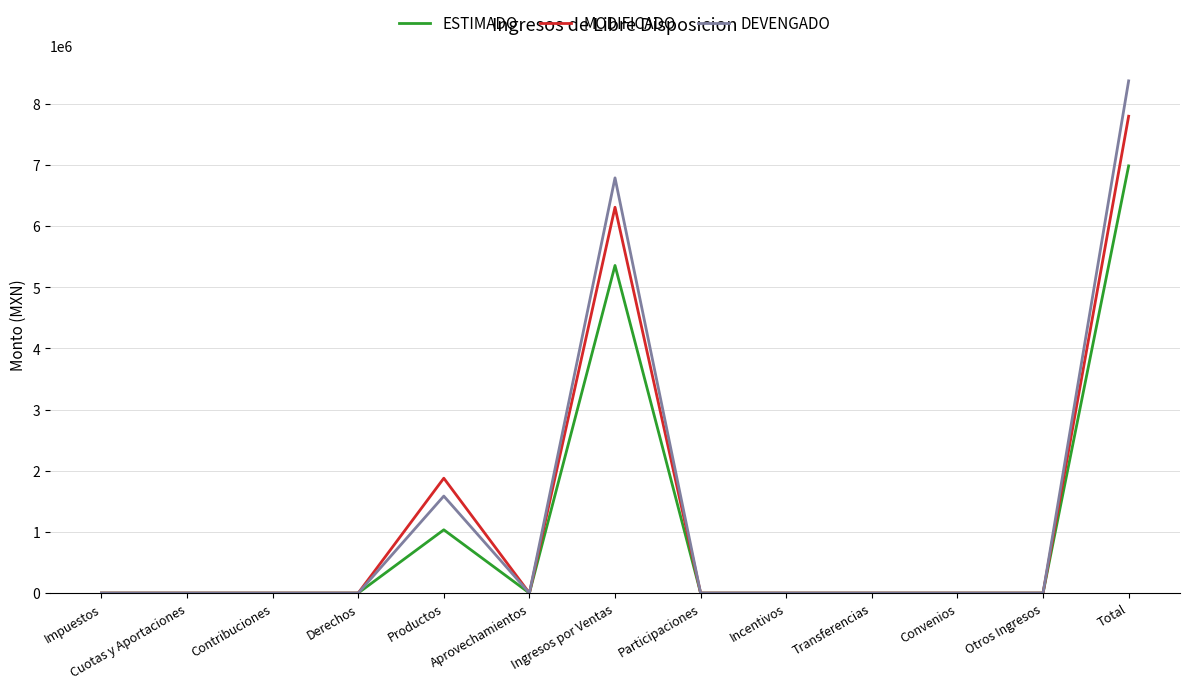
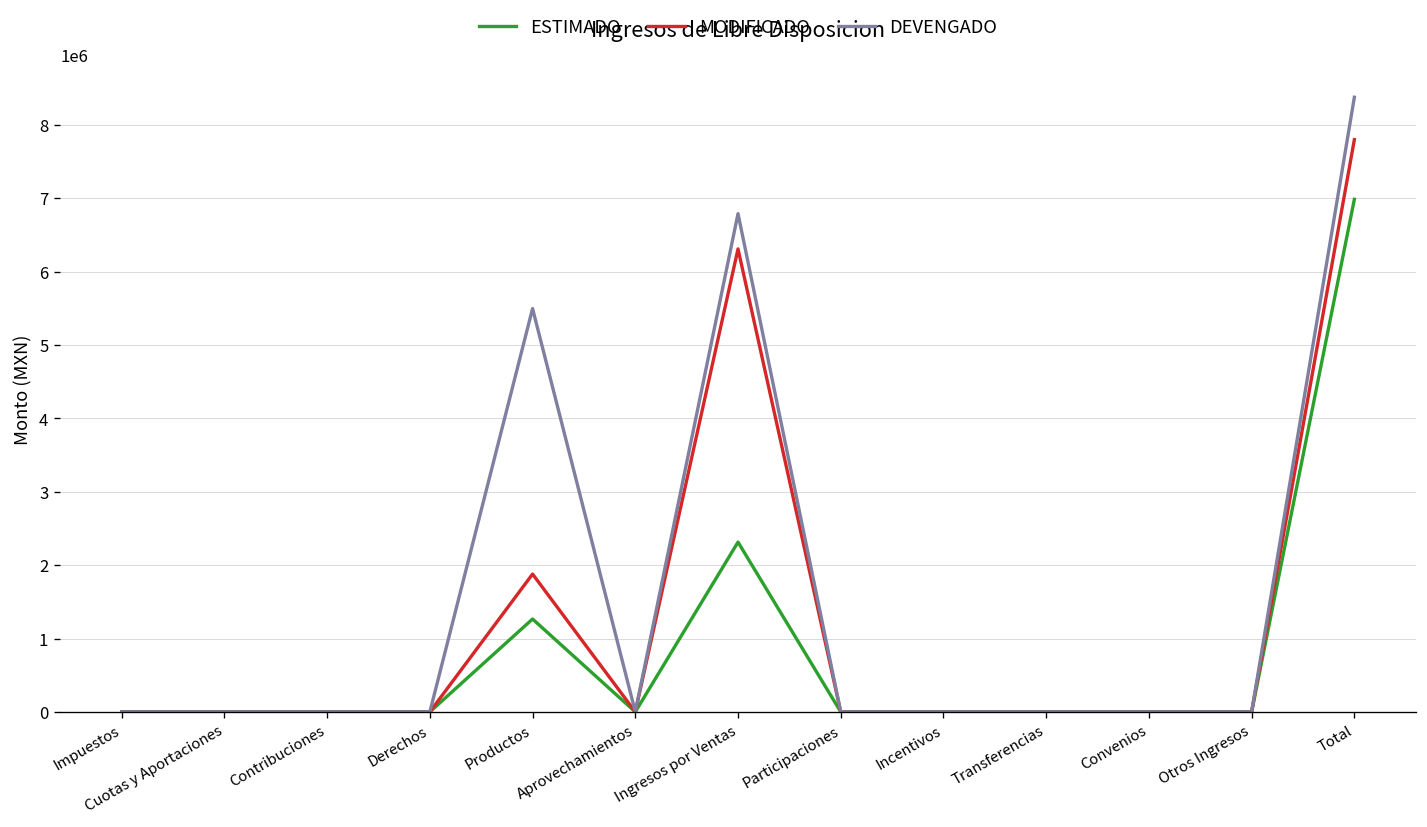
ESTIMADO, Productos: 1000000 -> 1300000
DEVENGADO, Productos: 1600000 -> 5500000
ESTIMADO, Ingresos por Ventas: 5400000 -> 2300000
